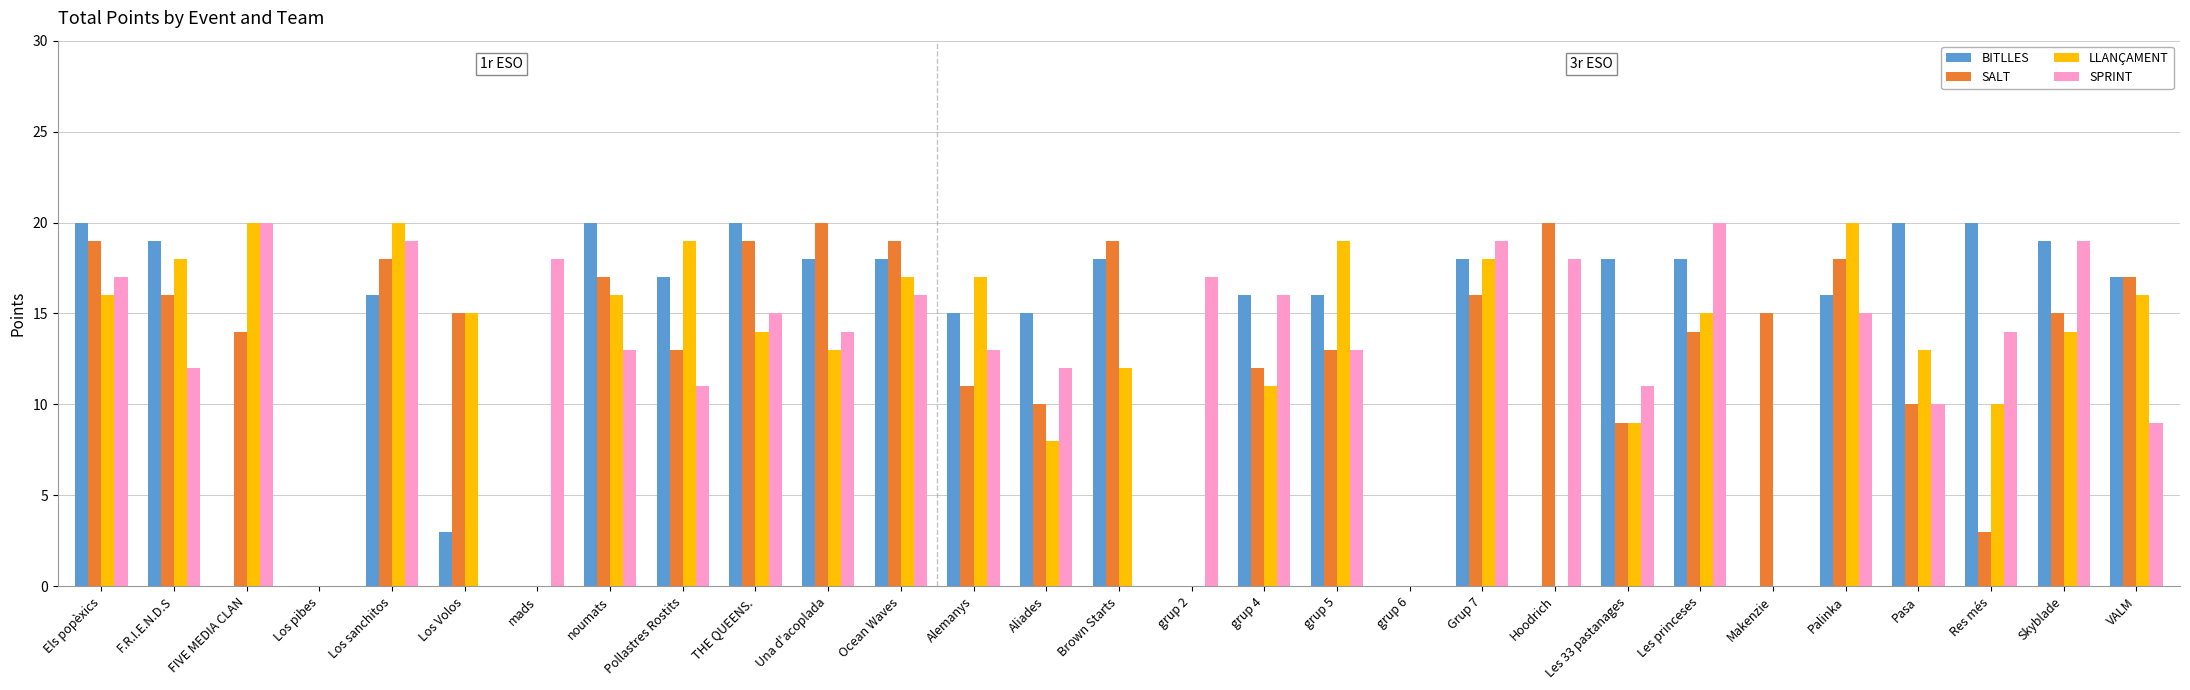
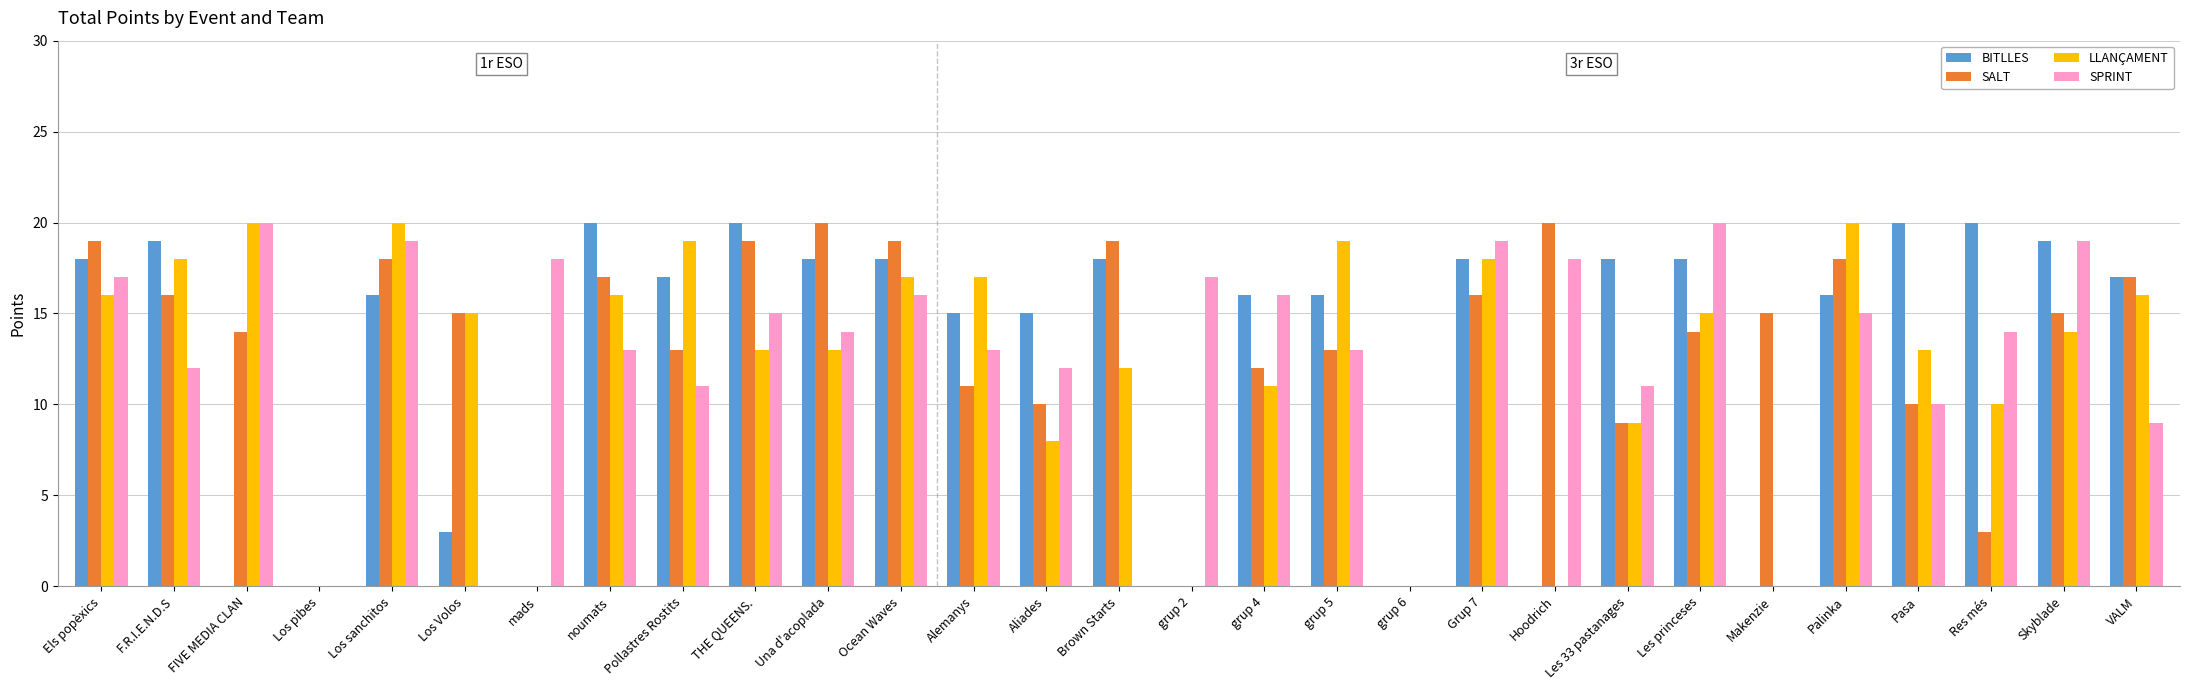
BITLLES, Els popèxics: 20 -> 18
LLANÇAMENT, THE QUEENS.: 14 -> 13
